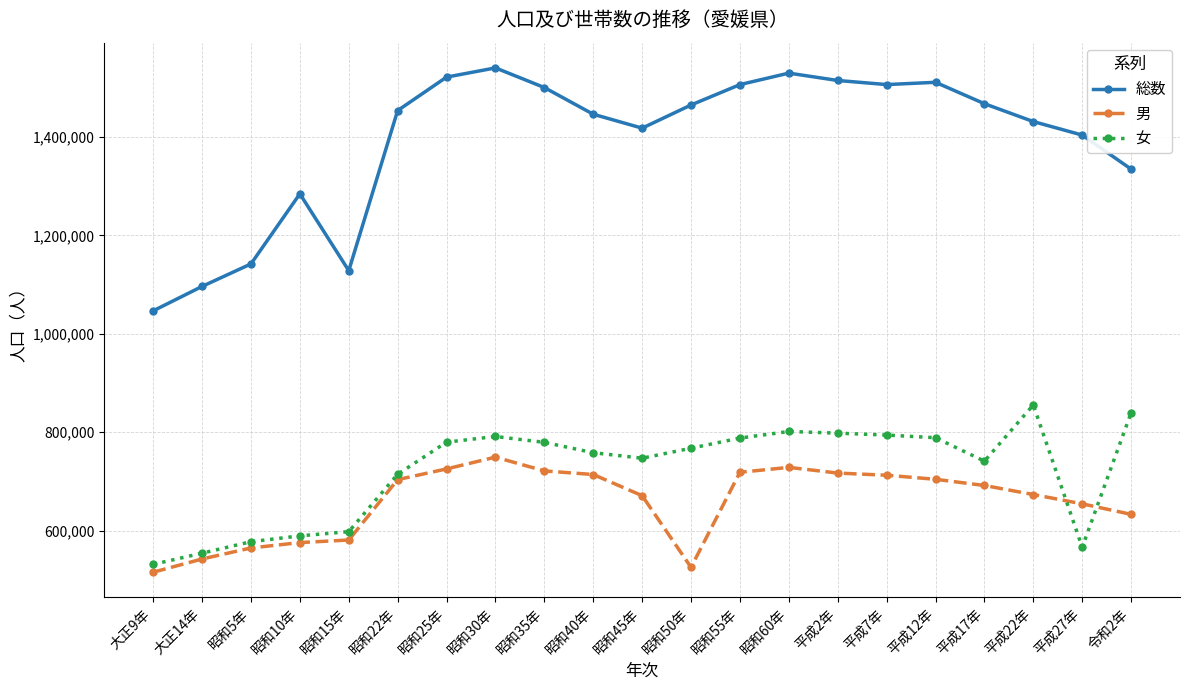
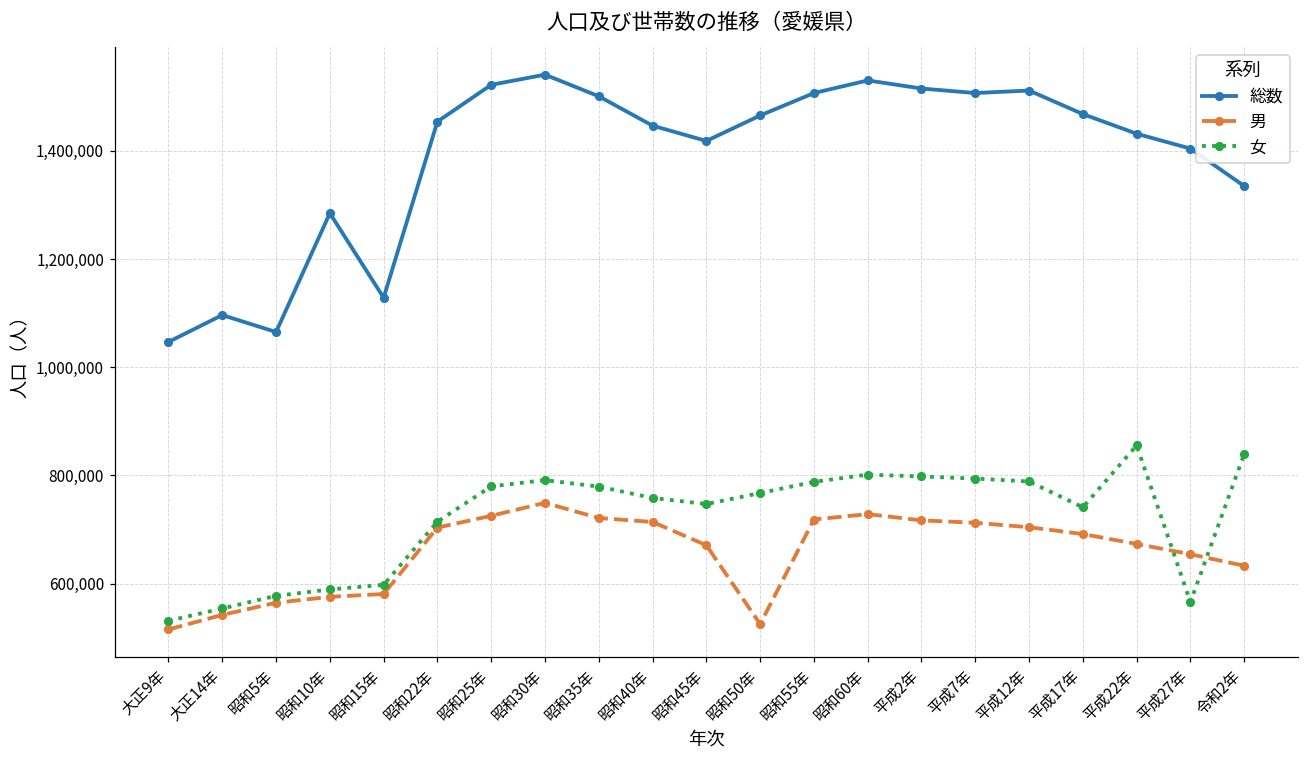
総数, 昭和5年: 1,140,000 -> 1,070,000
